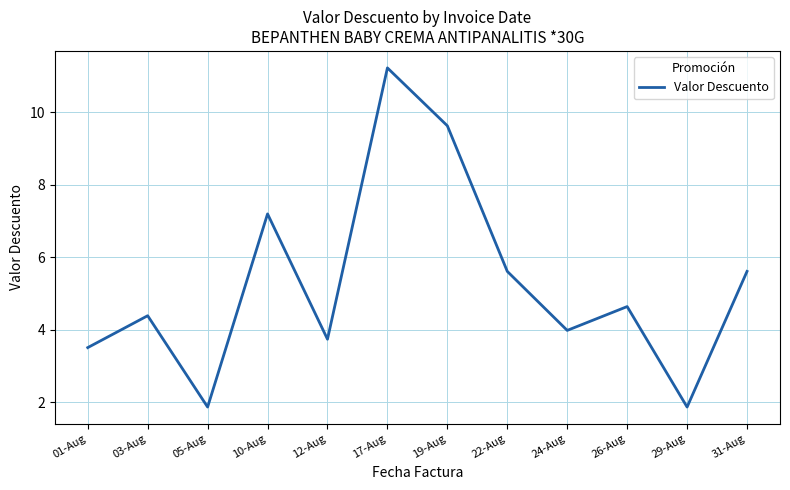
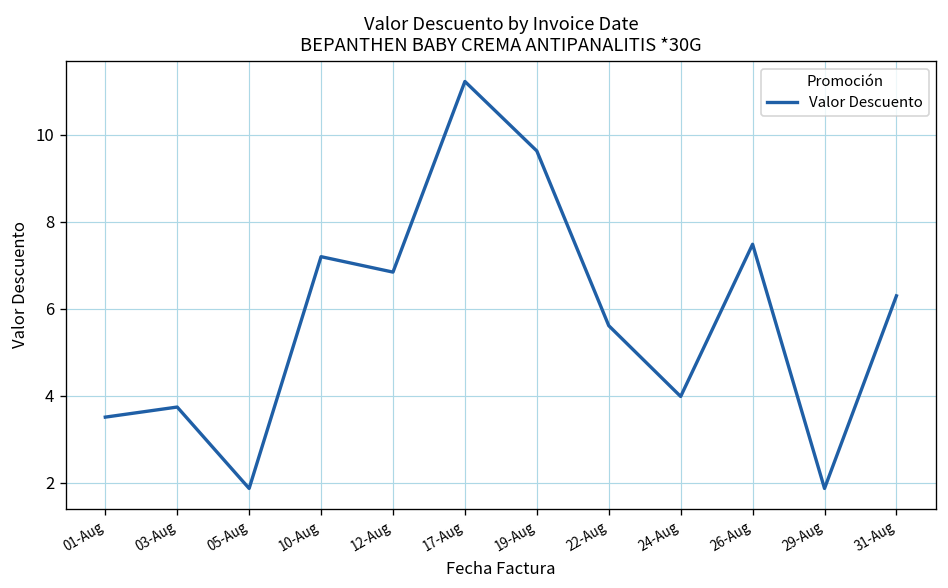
03-Aug: 4.4 -> 3.7
12-Aug: 3.7 -> 6.8
26-Aug: 4.6 -> 7.5
31-Aug: 5.6 -> 6.3
